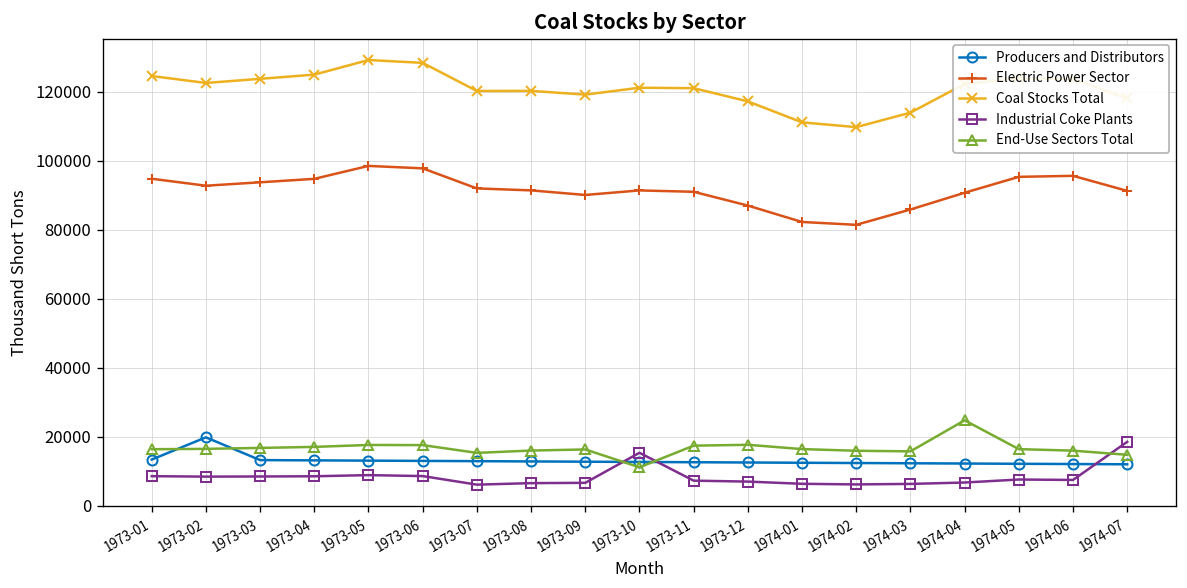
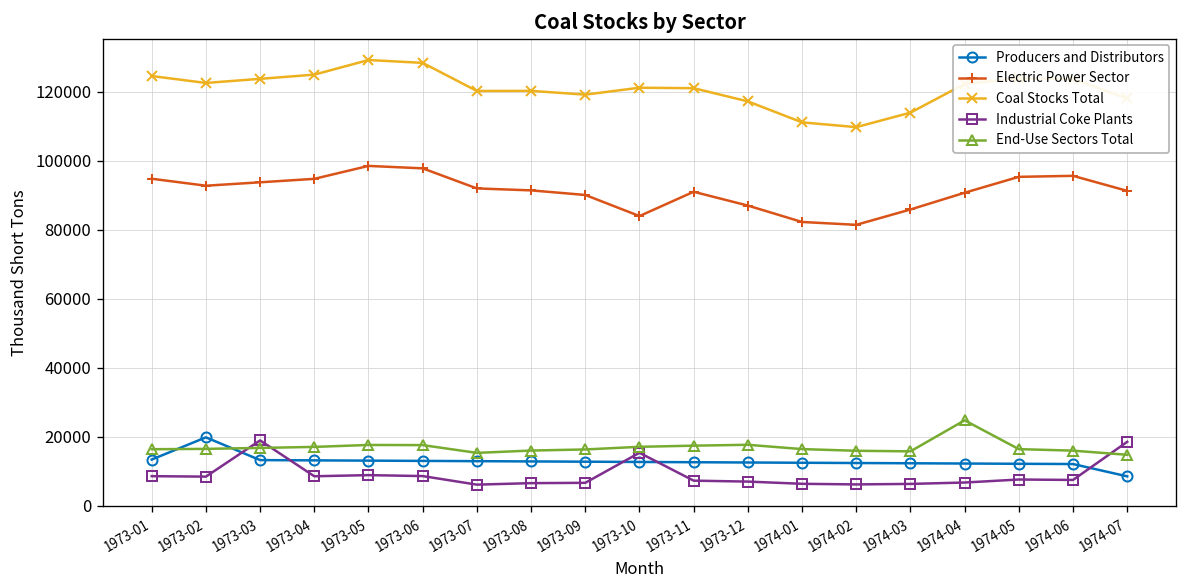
Industrial Coke Plants, 1973-03: 8000 -> 19000
Electric Power Sector, 1973-10: 91000 -> 84000
End-Use Sectors Total, 1973-10: 11000 -> 17000
Producers and Distributors, 1974-07: 12000 -> 9000
